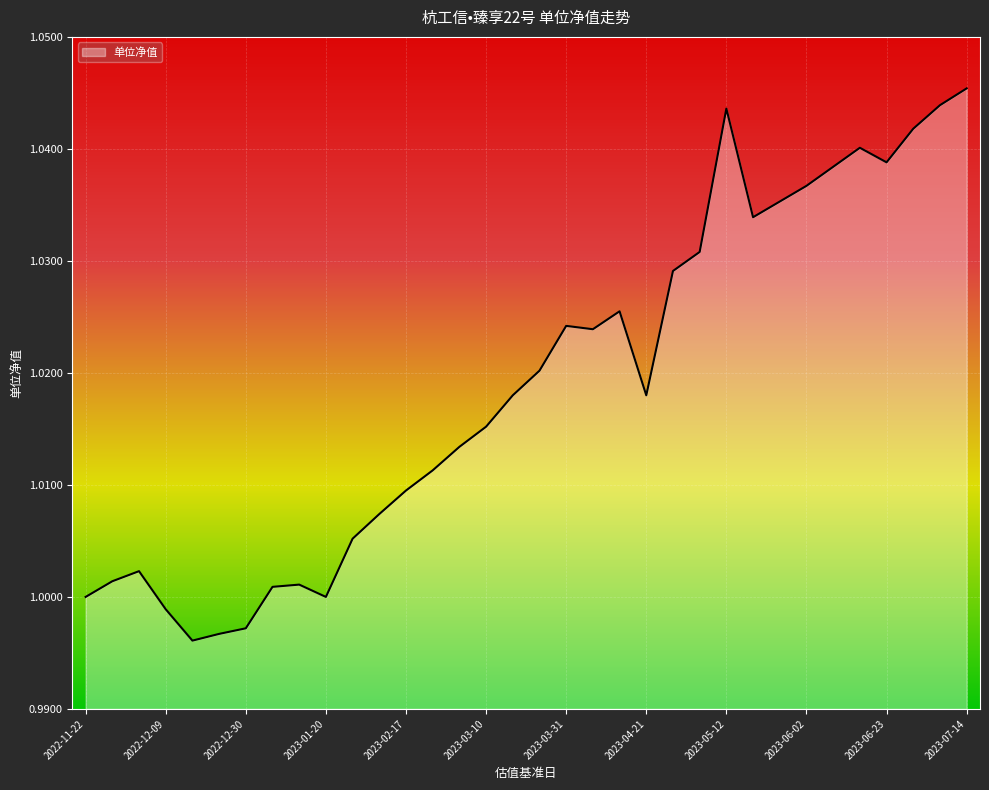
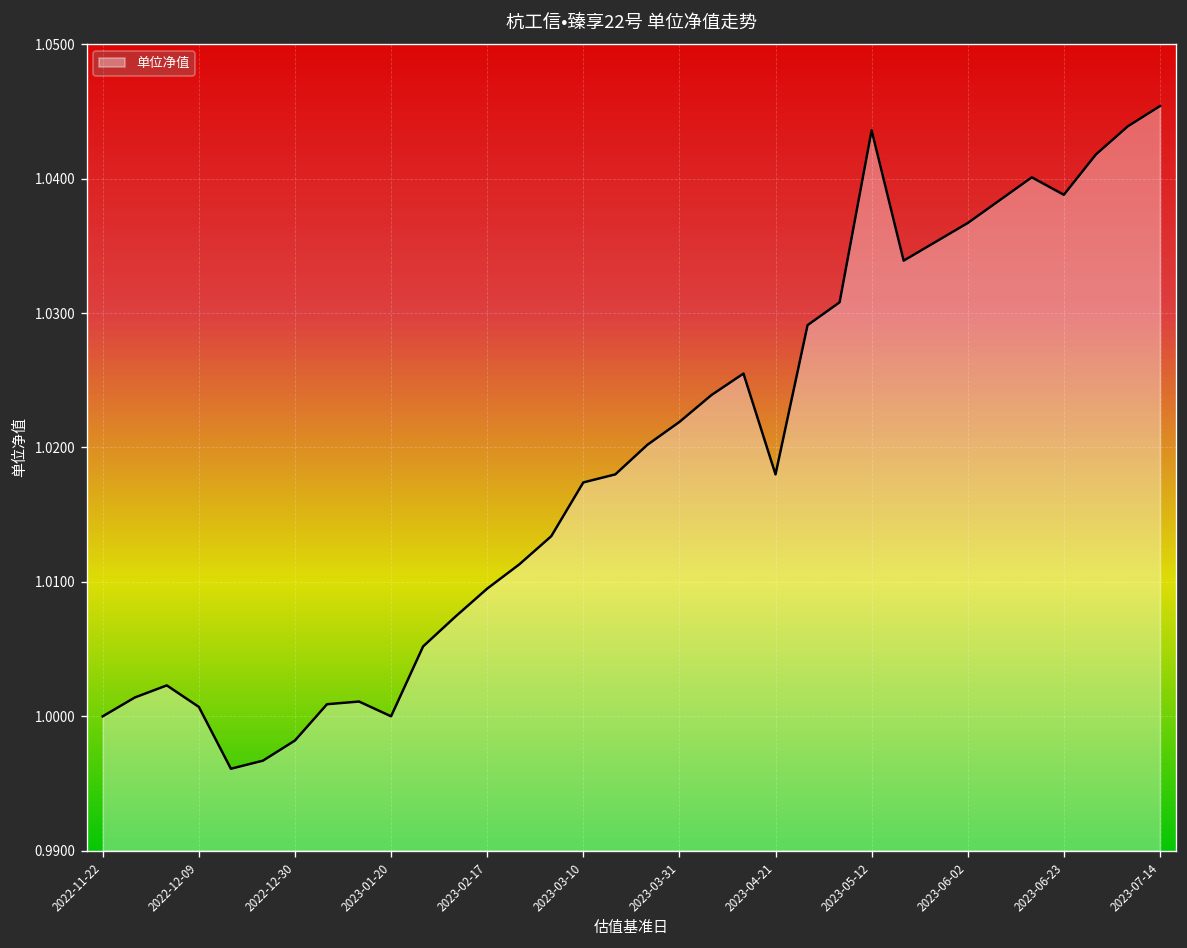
2022-12-09: 0.9989 -> 1.0007
2022-12-30: 0.9972 -> 0.9982
2023-03-10: 1.0152 -> 1.0174
2023-03-31: 1.0242 -> 1.0219
